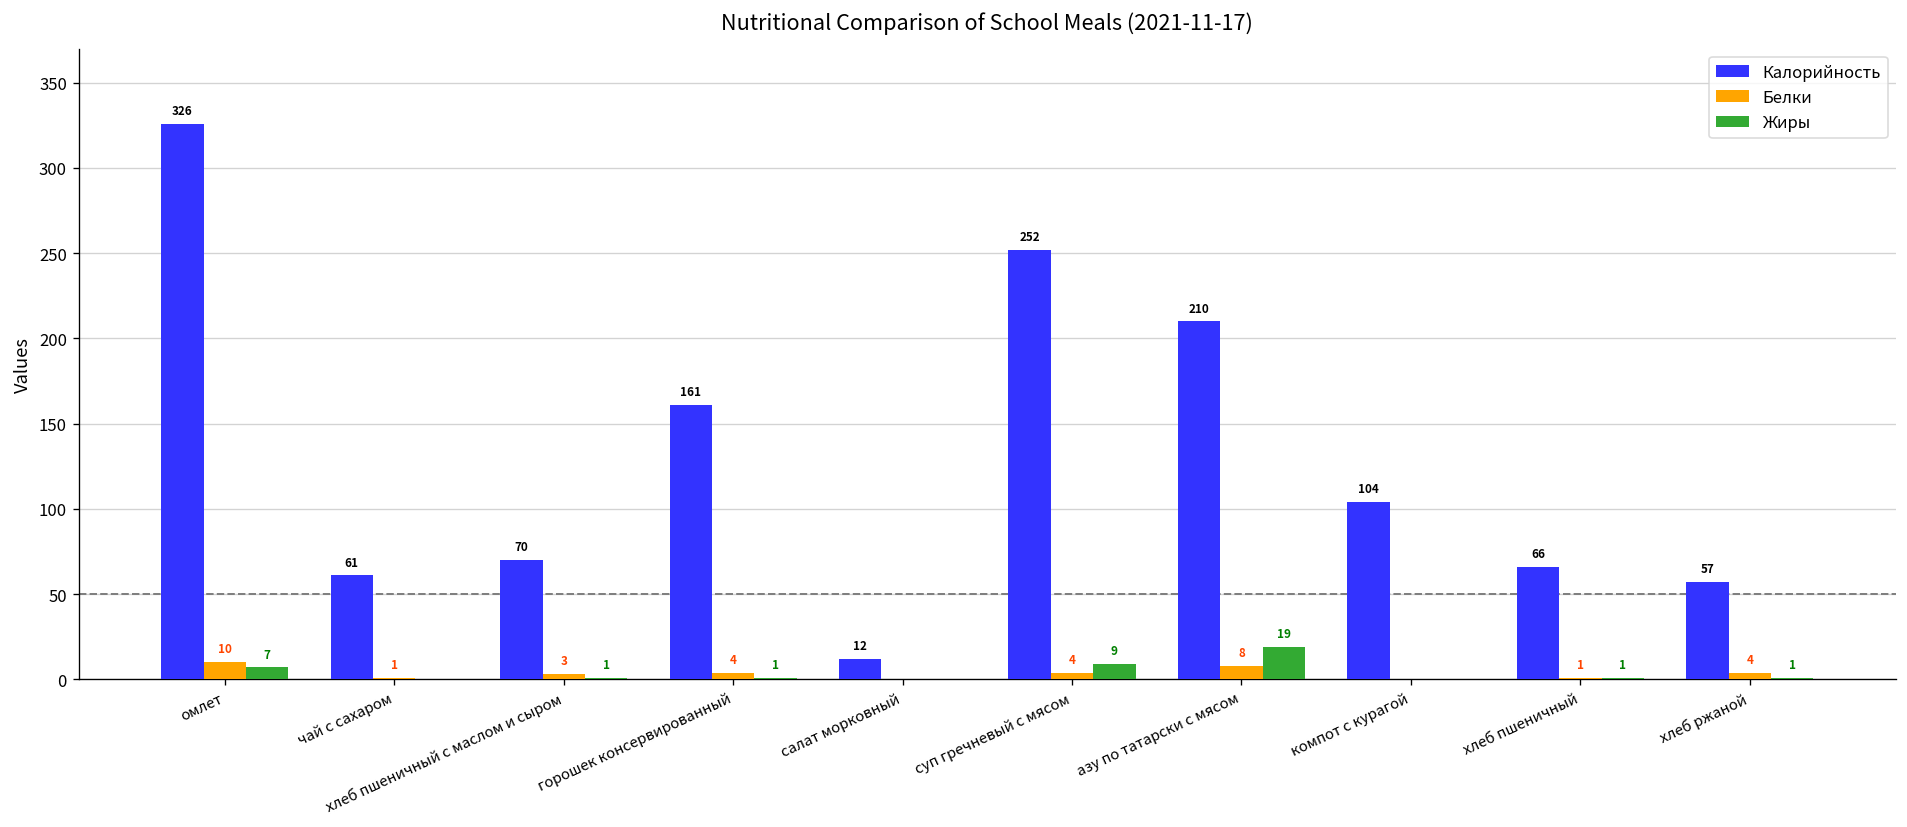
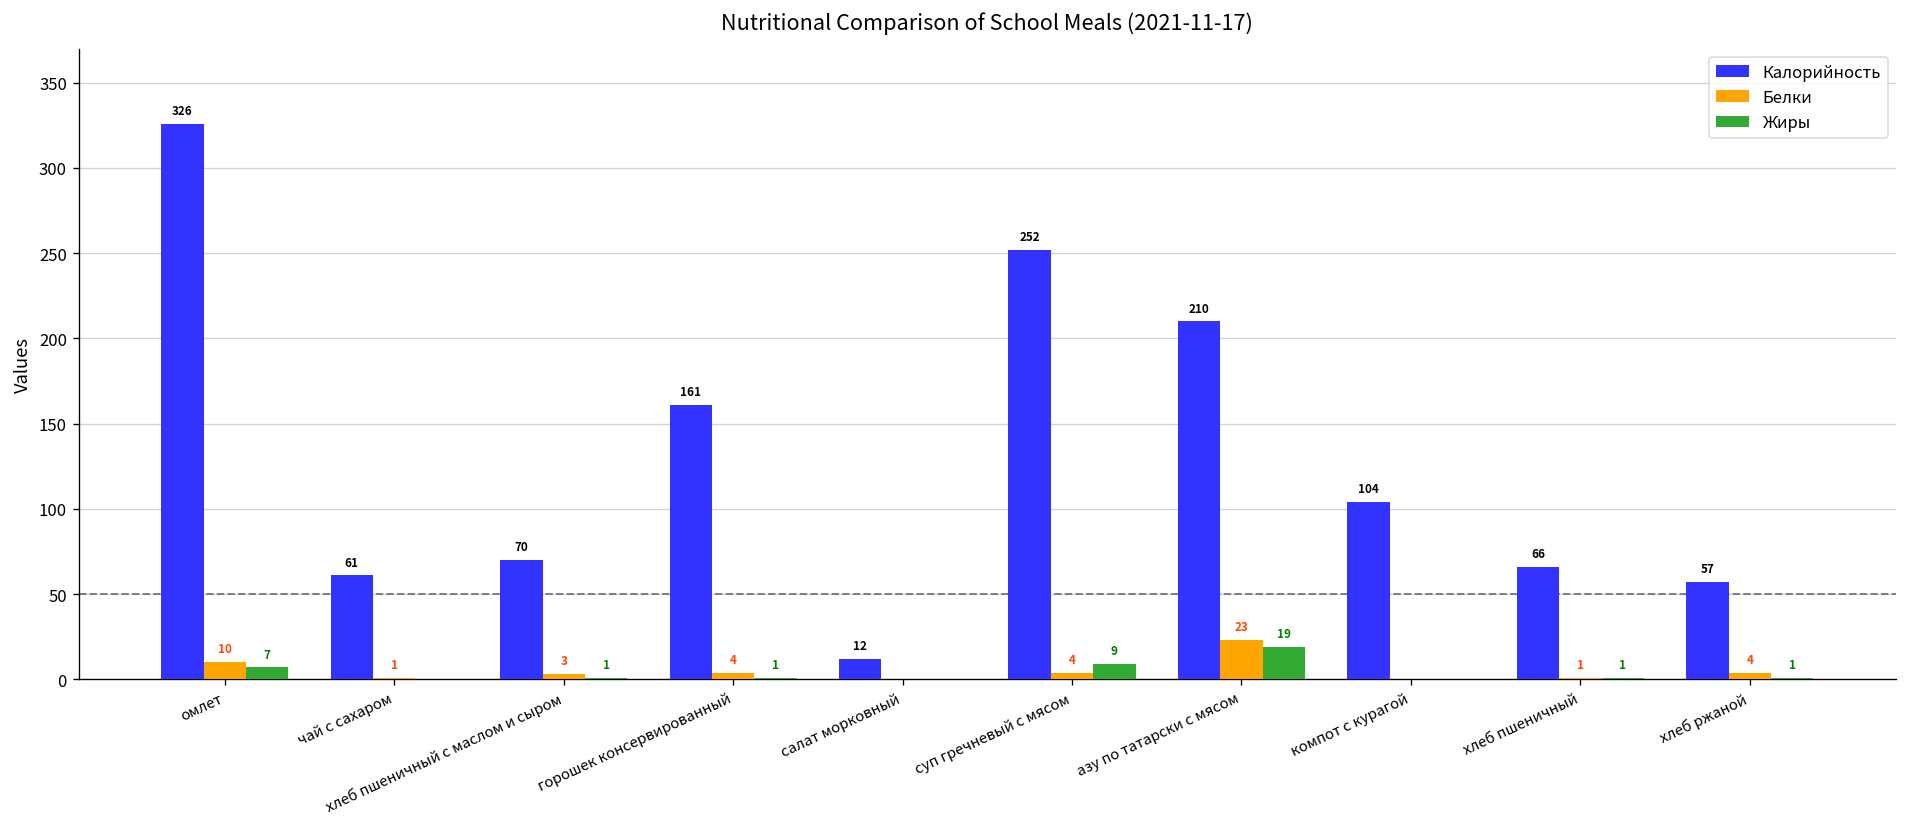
Белки, азу по татарски с мясом: 8 -> 23
